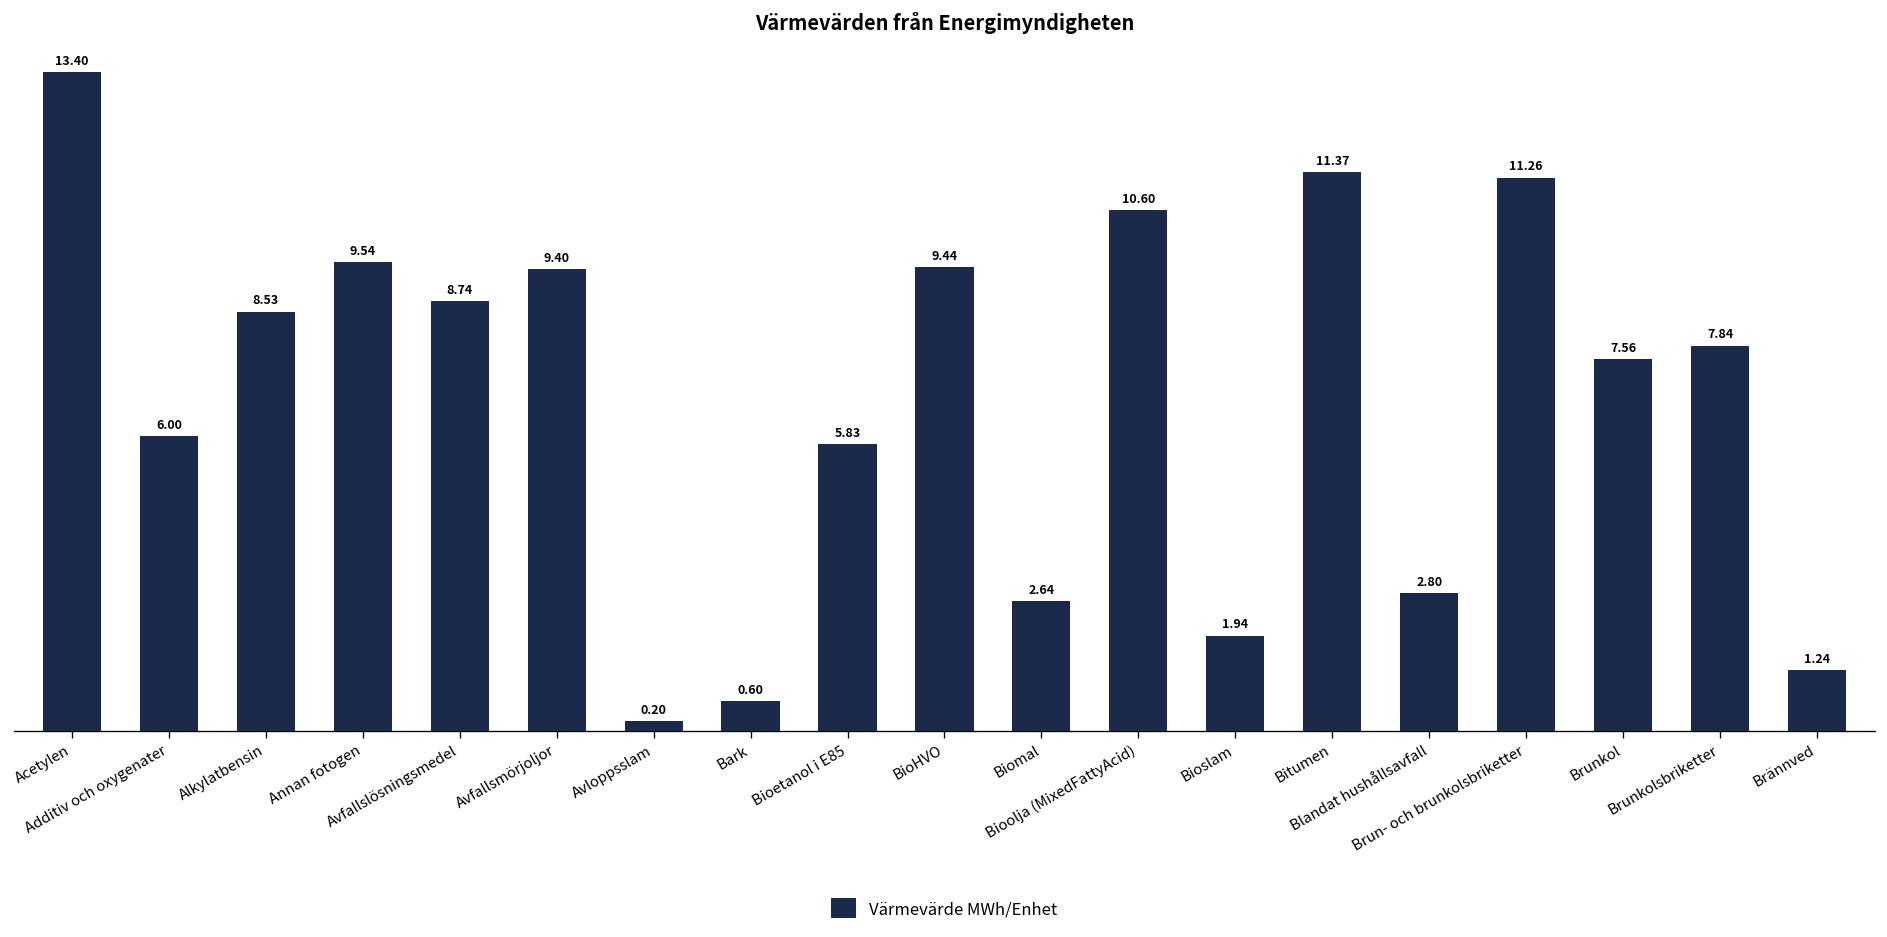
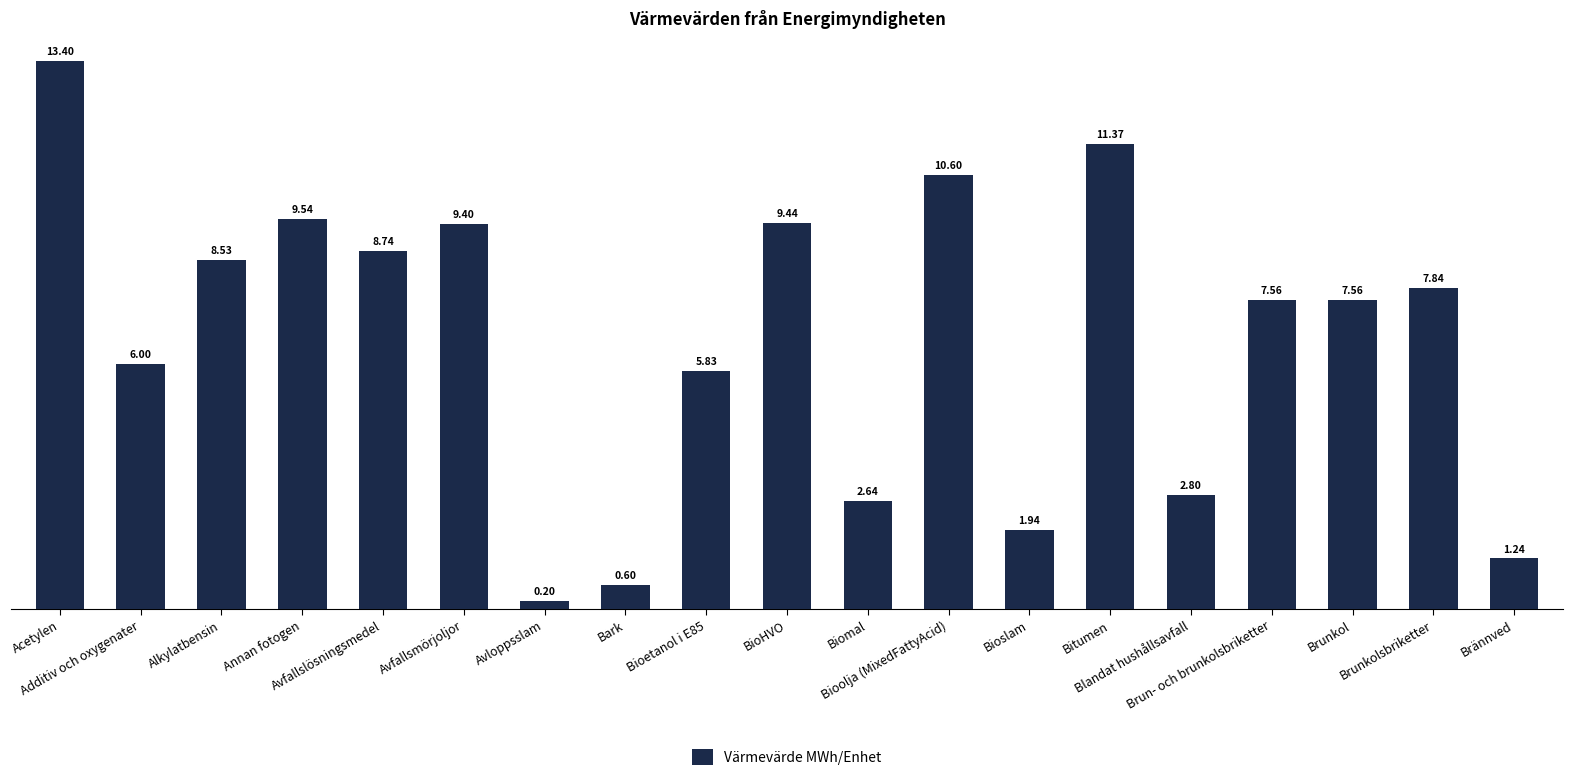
Brun- och brunkolsbriketter: 11.26 -> 7.56
